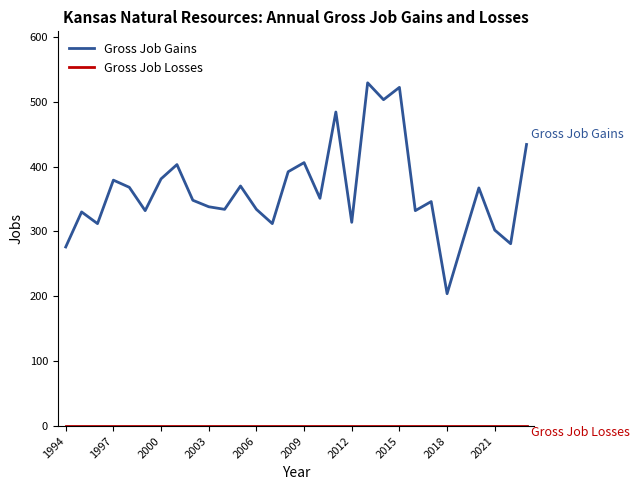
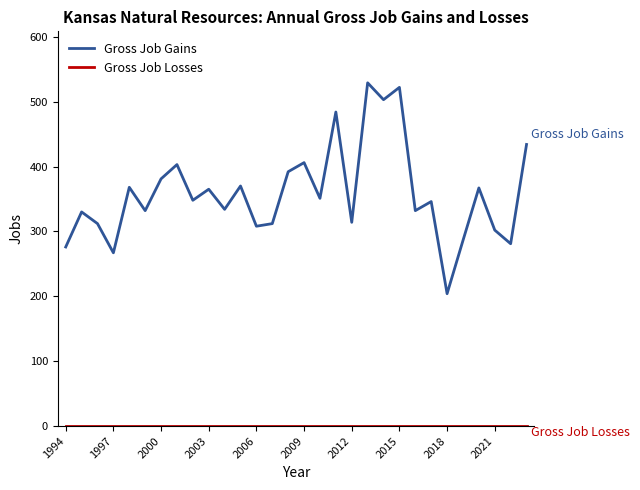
Gross Job Gains, 1997: 380 -> 270
Gross Job Gains, 2003: 340 -> 370
Gross Job Gains, 2006: 330 -> 310
